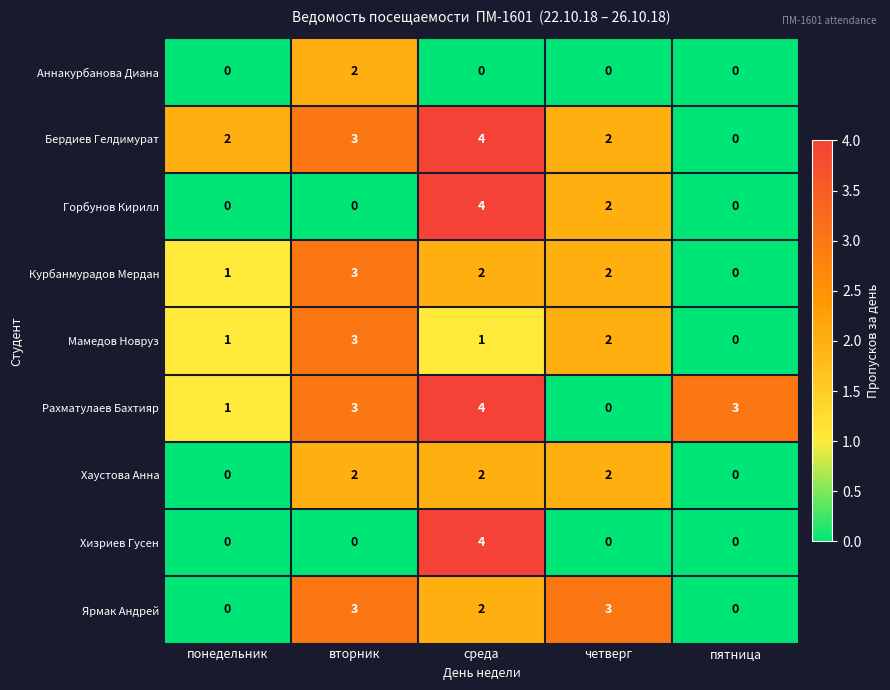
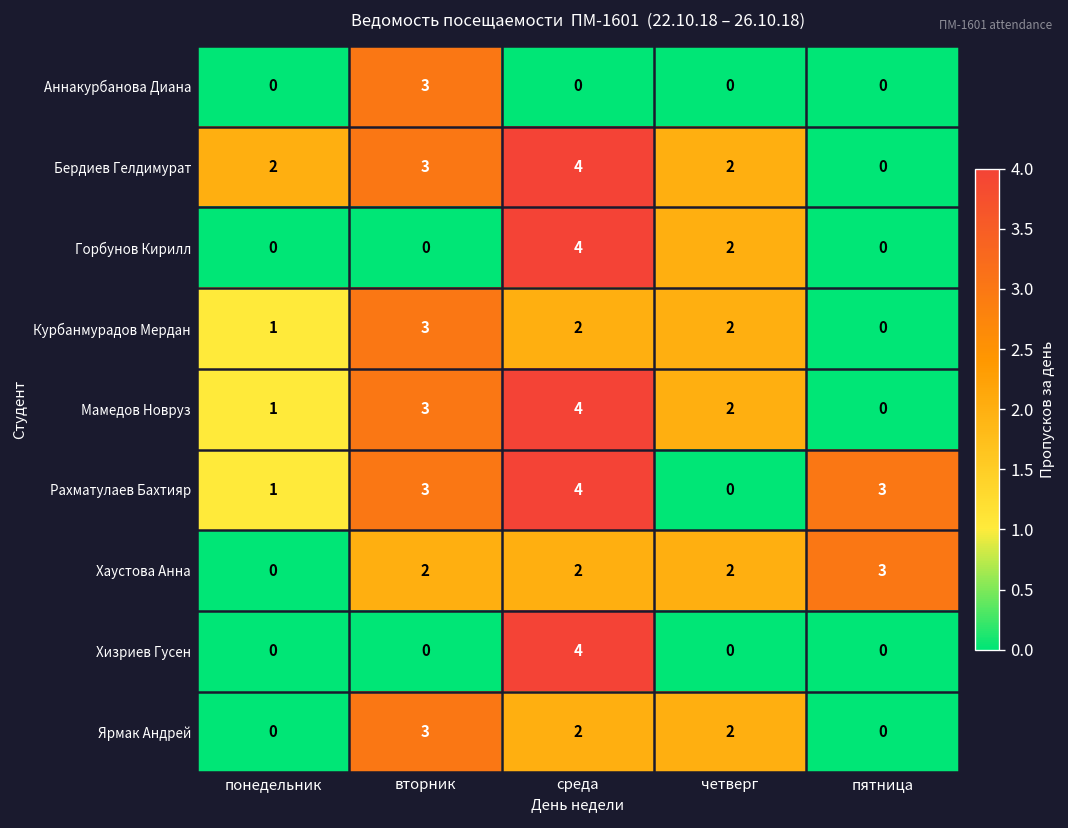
Аннакурбанова Диана, вторник: 2 -> 3
Мамедов Новруз, среда: 1 -> 4
Хаустова Анна, пятница: 0 -> 3
Ярмак Андрей, четверг: 3 -> 2
